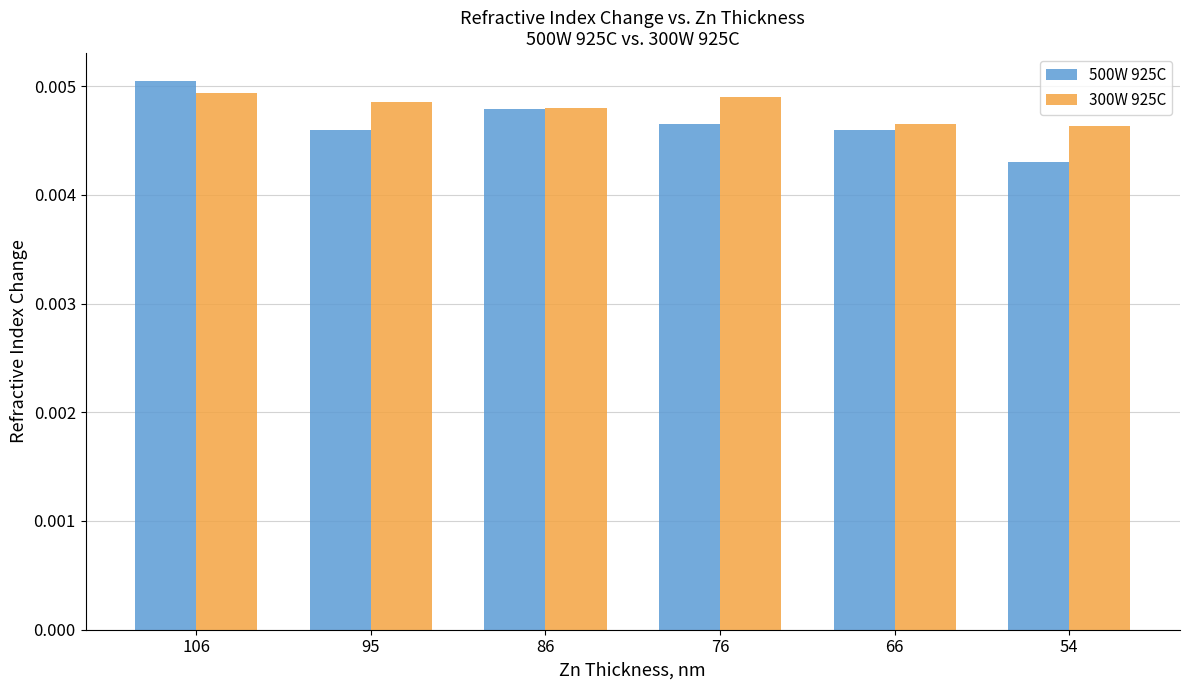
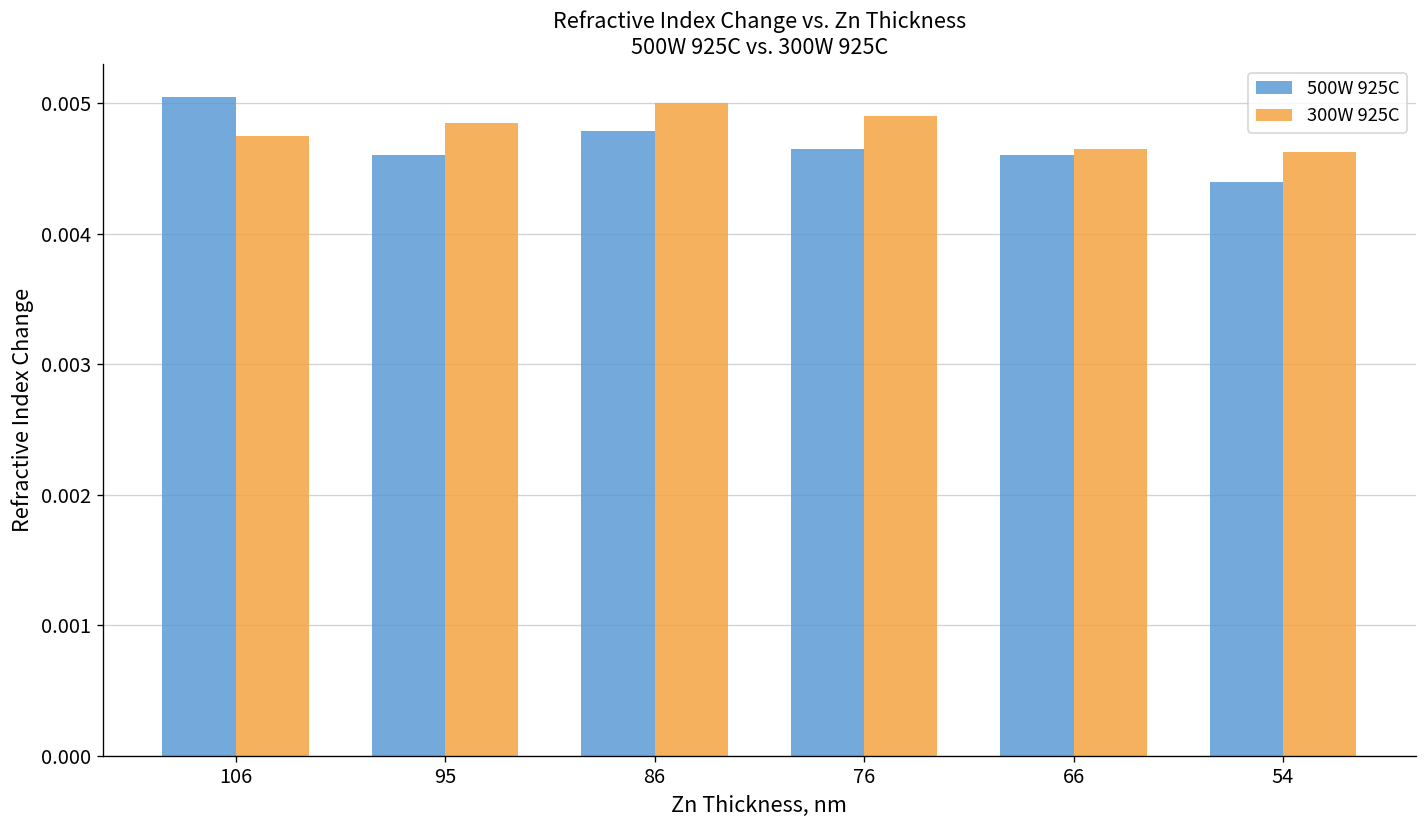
300W 925C, 106: 0.00494 -> 0.00475
300W 925C, 86: 0.0048 -> 0.0050
500W 925C, 54: 0.0043 -> 0.0044
